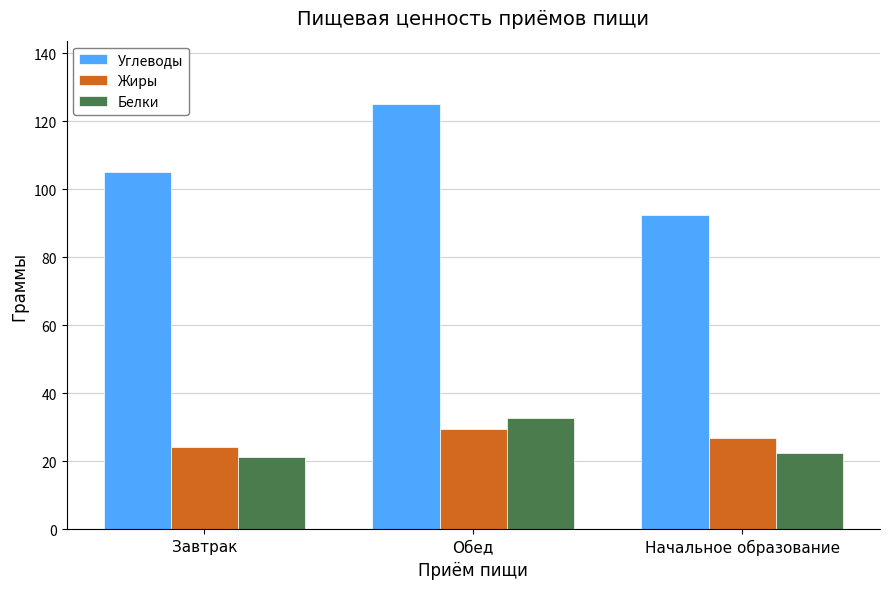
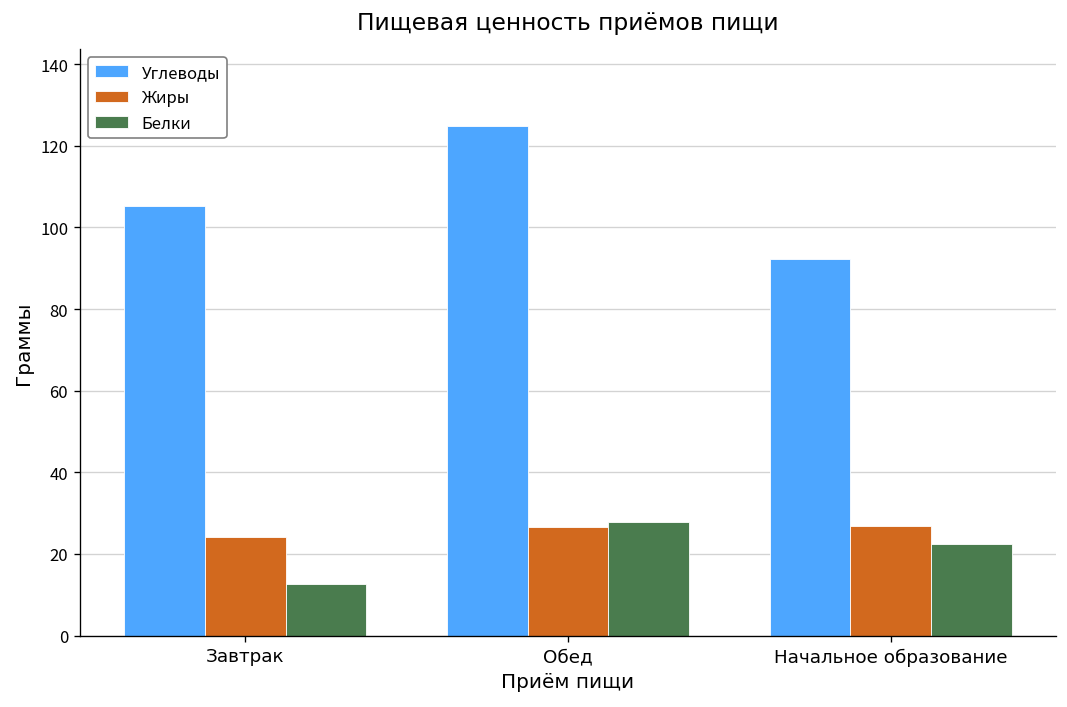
Белки, Завтрак: 21 -> 13
Жиры, Обед: 29 -> 27
Белки, Обед: 33 -> 28
